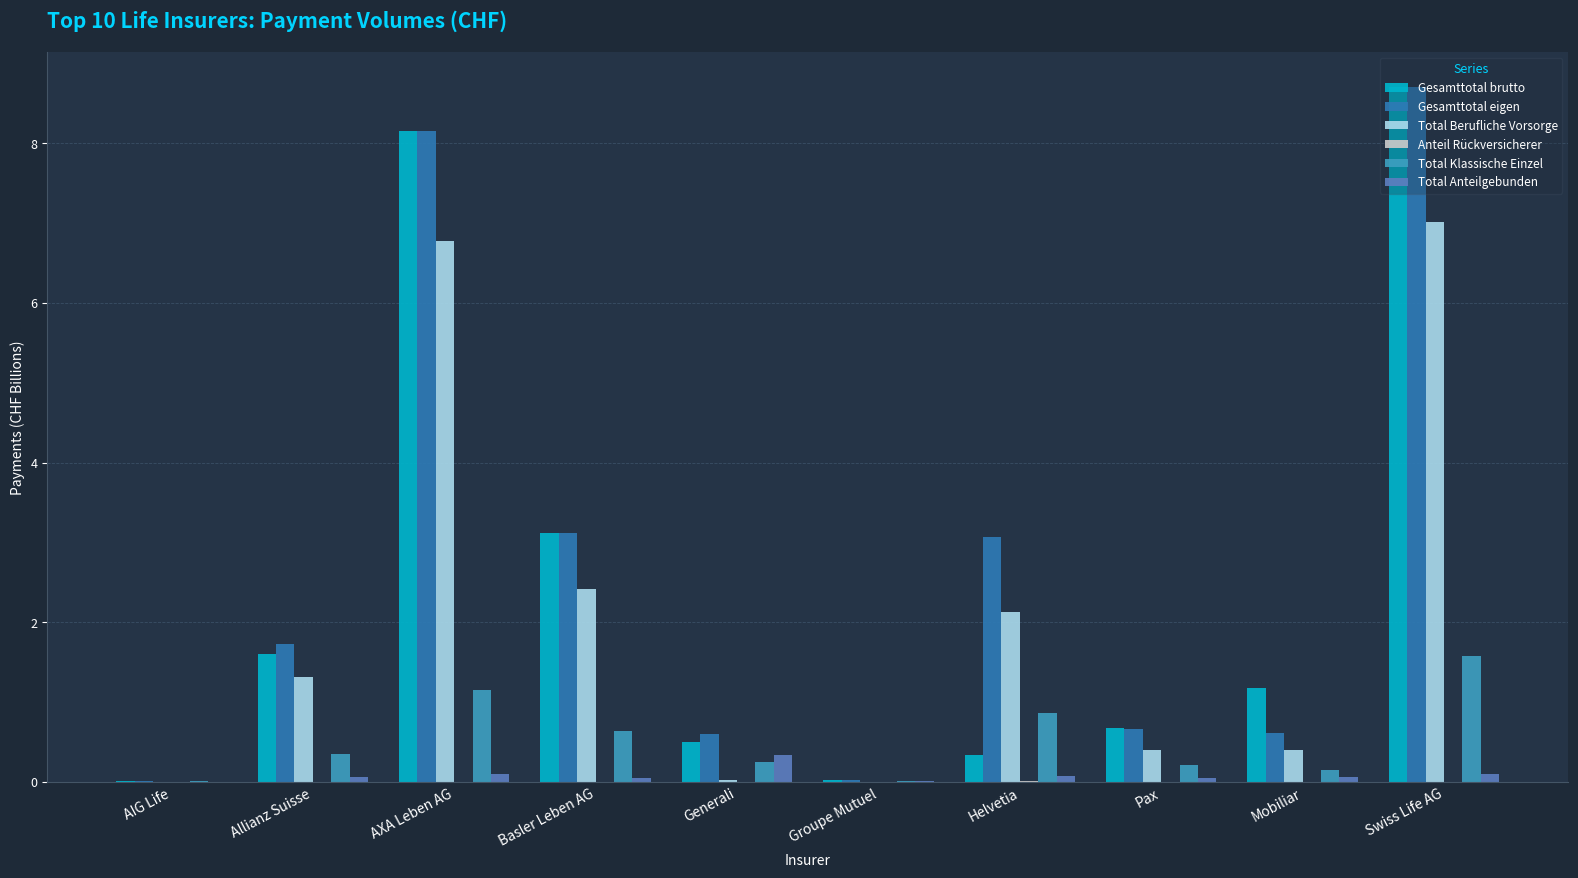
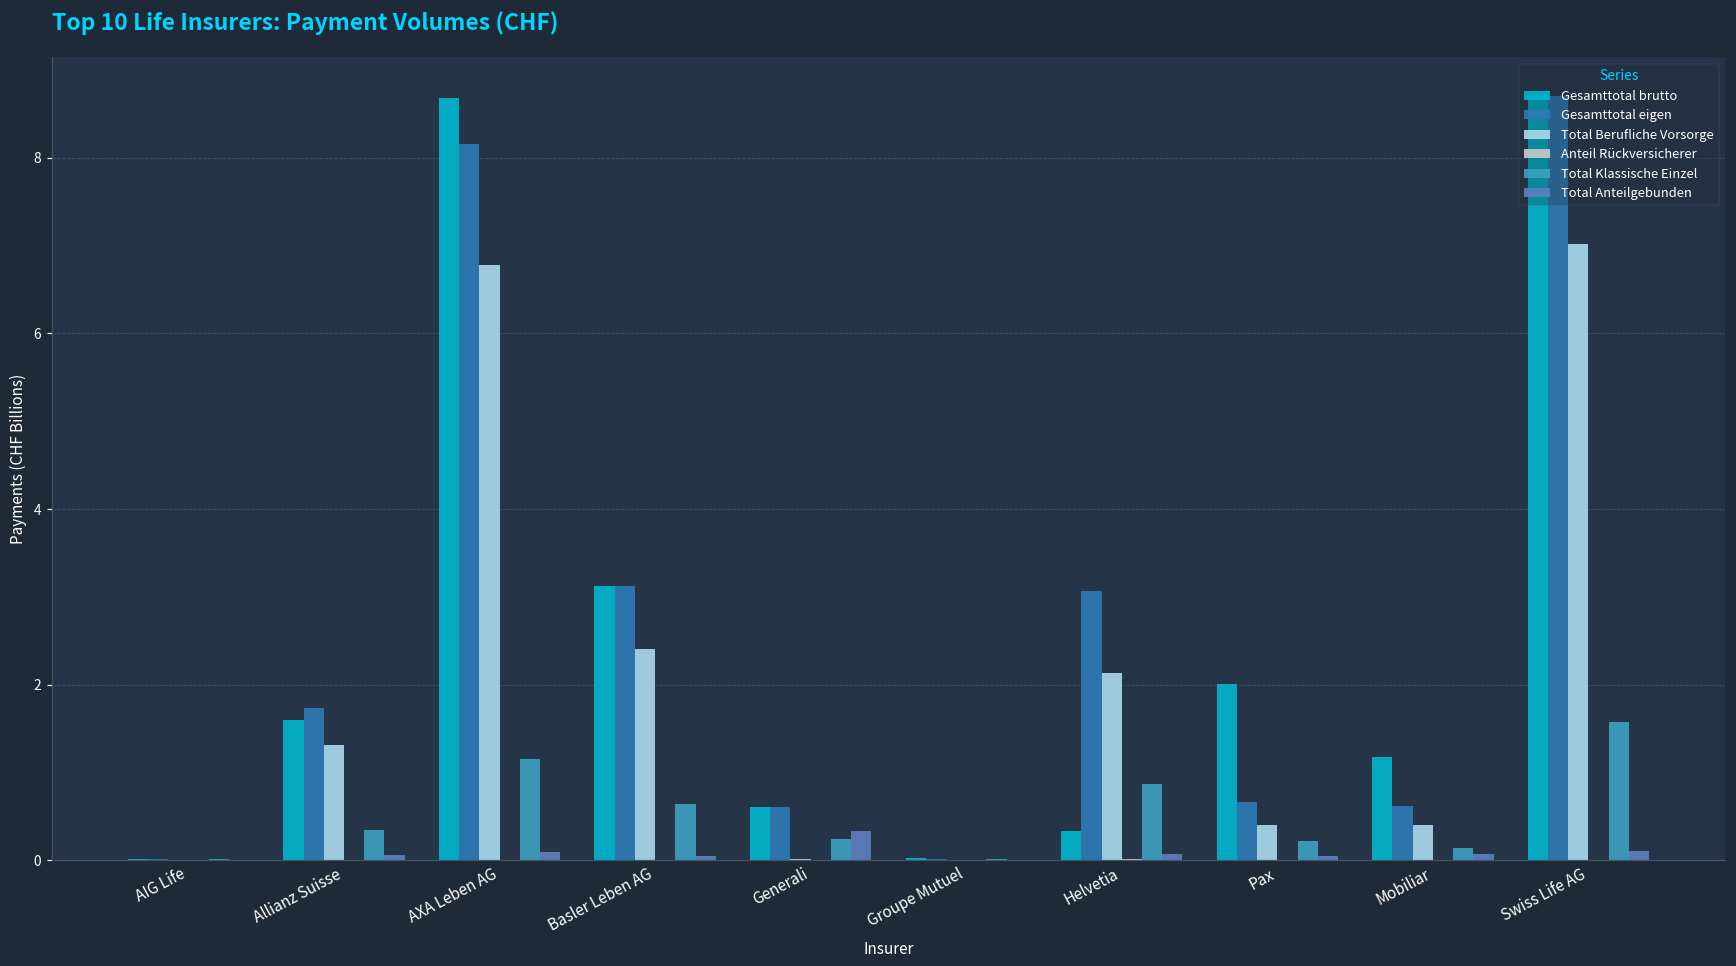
Gesamttotal brutto, AXA Leben AG: 8.2 -> 8.7
Gesamttotal brutto, Generali: 0.5 -> 0.6
Gesamttotal brutto, Pax: 0.7 -> 2.0
